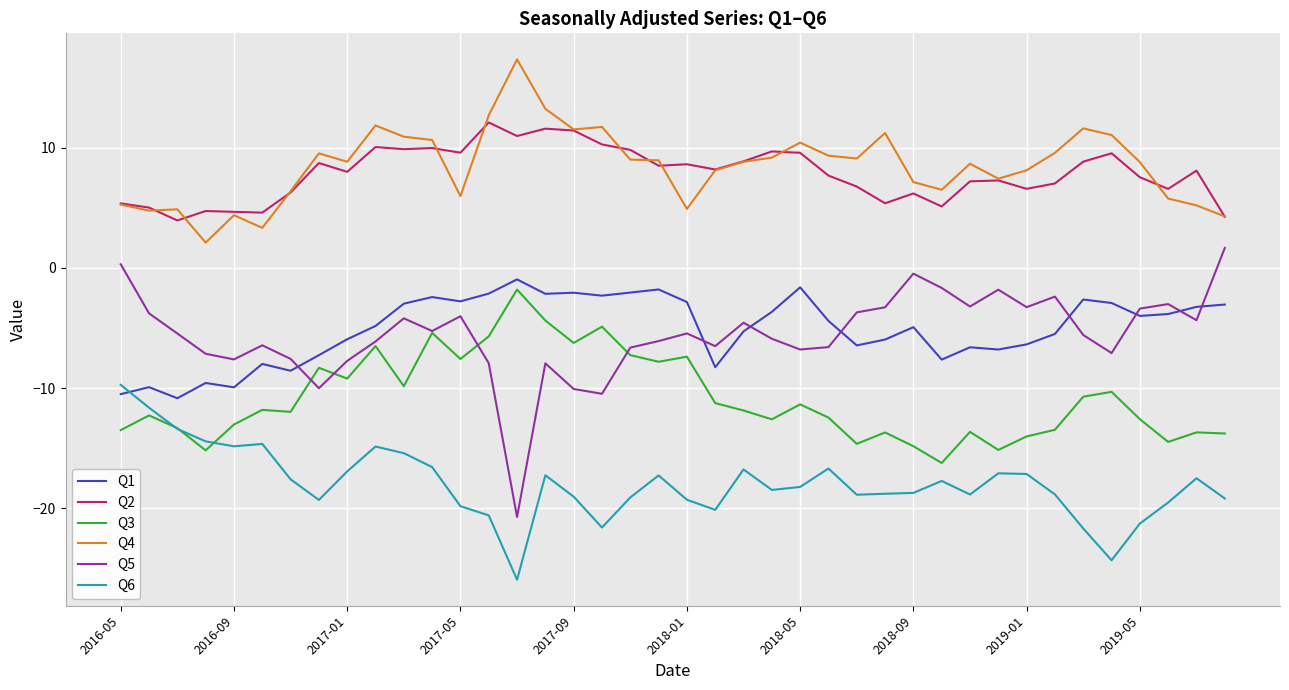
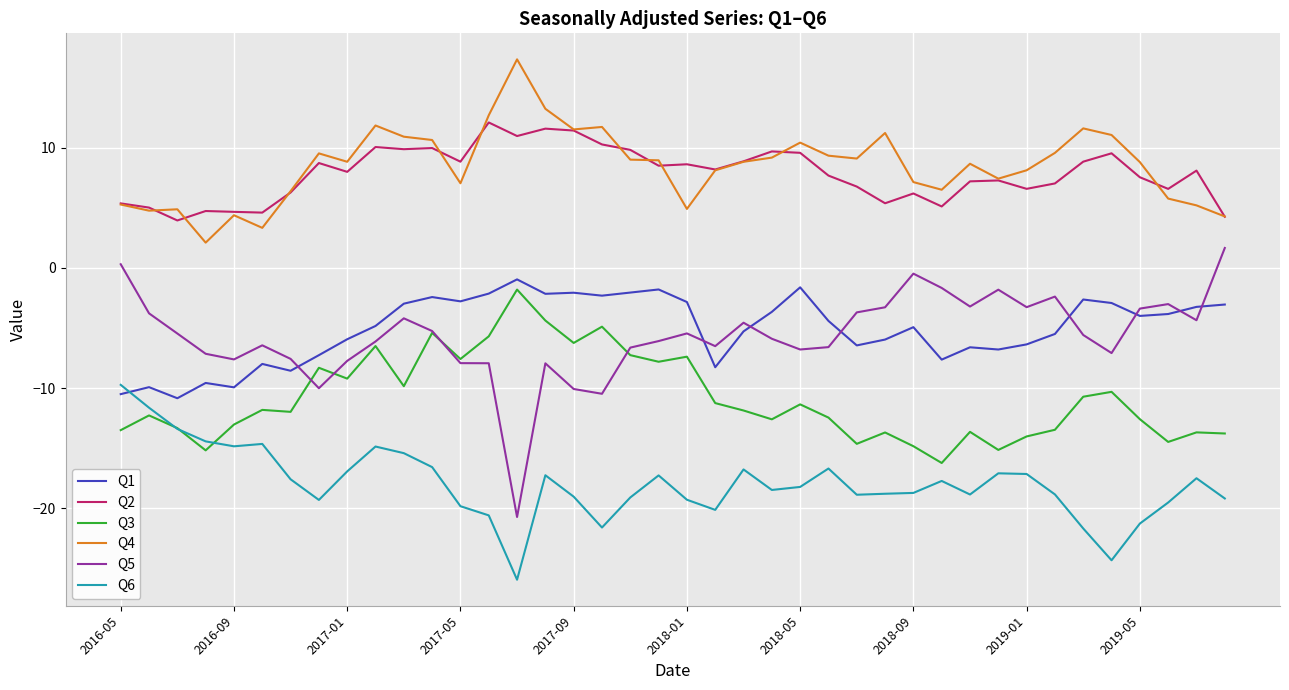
Q2, 2017-05: 9.6 -> 8.8
Q4, 2017-05: 6.0 -> 7.0
Q5, 2017-05: -4.0 -> -7.9
